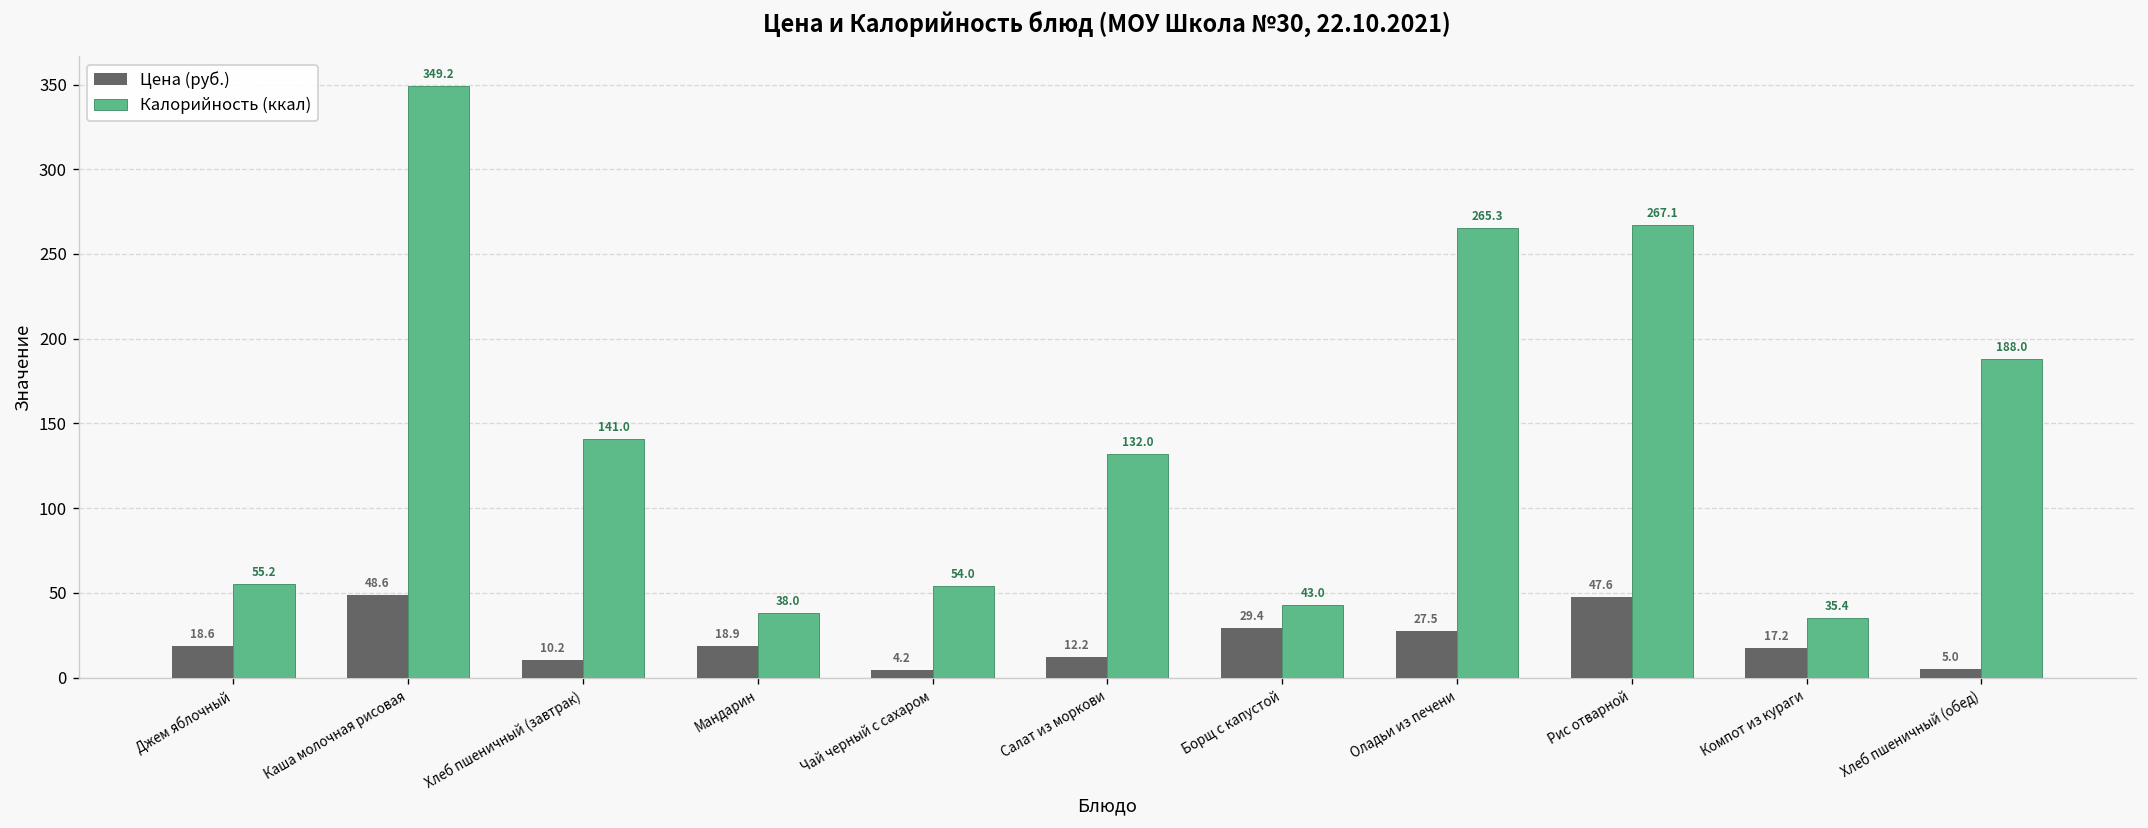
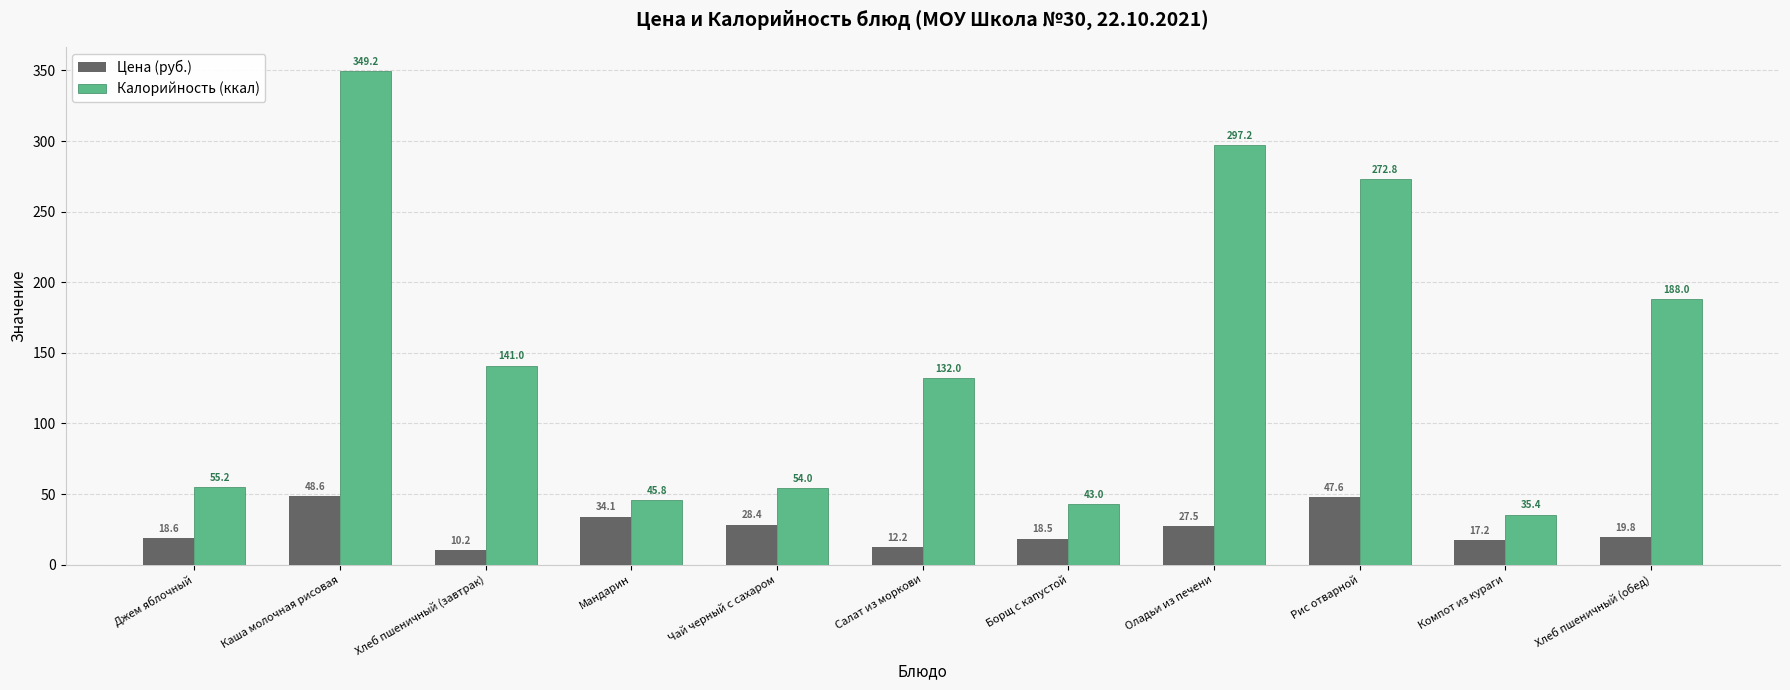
Цена (руб.), Мандарин: 18.9 -> 34.1
Калорийность (ккал), Мандарин: 38.0 -> 45.8
Цена (руб.), Чай черный с сахаром: 4.2 -> 28.4
Цена (руб.), Борщ с капустой: 29.4 -> 18.5
Калорийность (ккал), Оладьи из печени: 265.3 -> 297.2
Калорийность (ккал), Рис отварной: 267.1 -> 272.8
Цена (руб.), Хлеб пшеничный (обед): 5.0 -> 19.8
